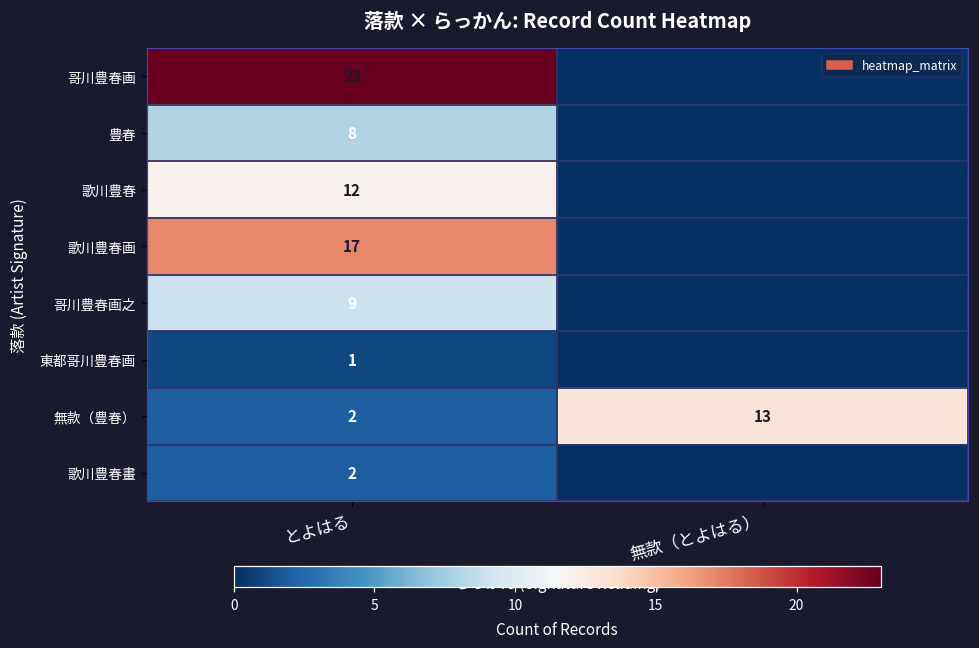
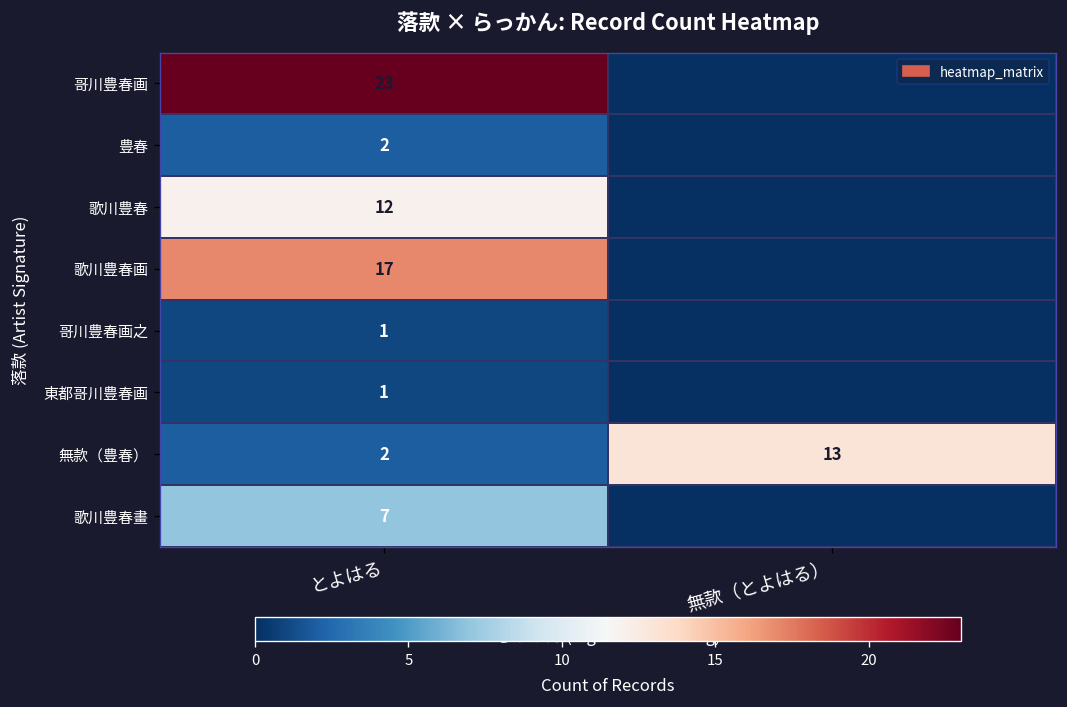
豊春, とよはる: 8 -> 2
哥川豊春画之, とよはる: 9 -> 1
歌川豊春畫, とよはる: 2 -> 7
